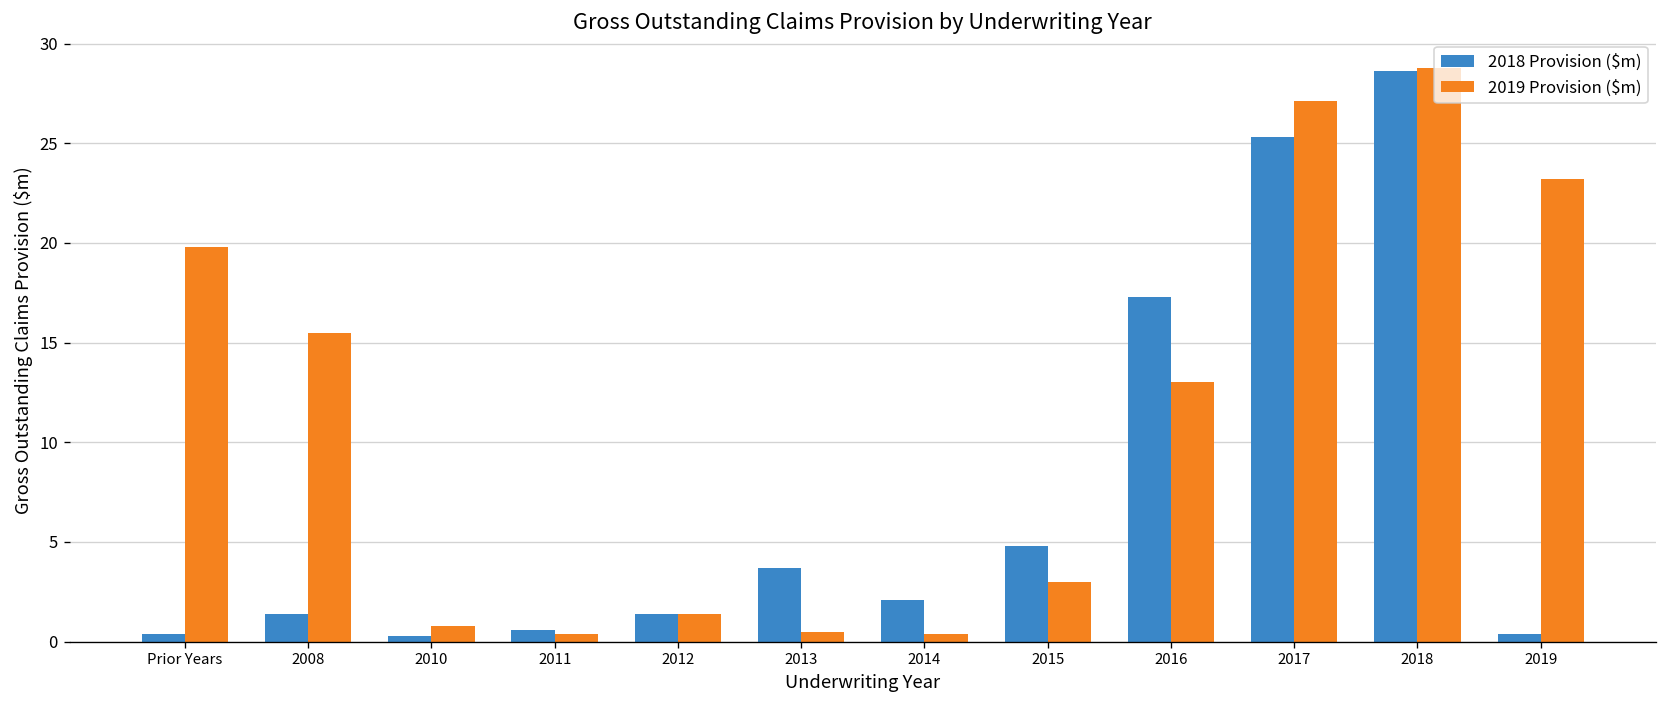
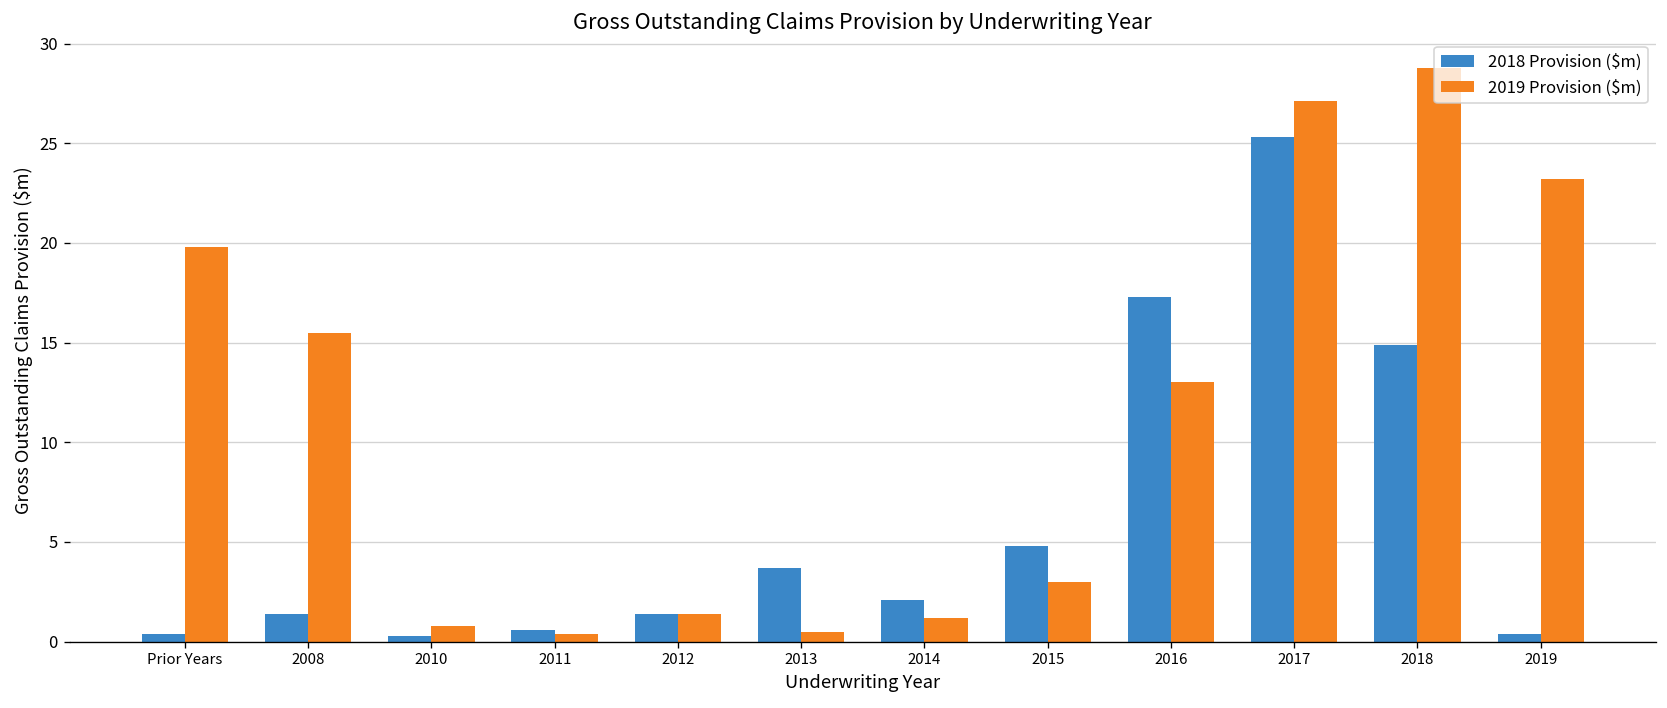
2019 Provision ($m), 2014: 0.4 -> 1.2
2018 Provision ($m), 2018: 28.6 -> 14.9
